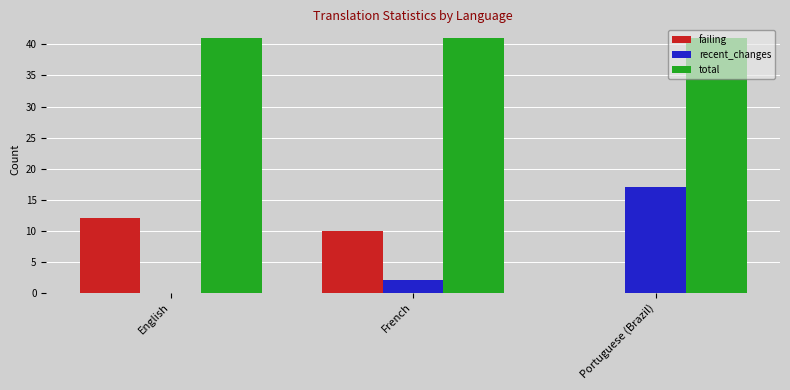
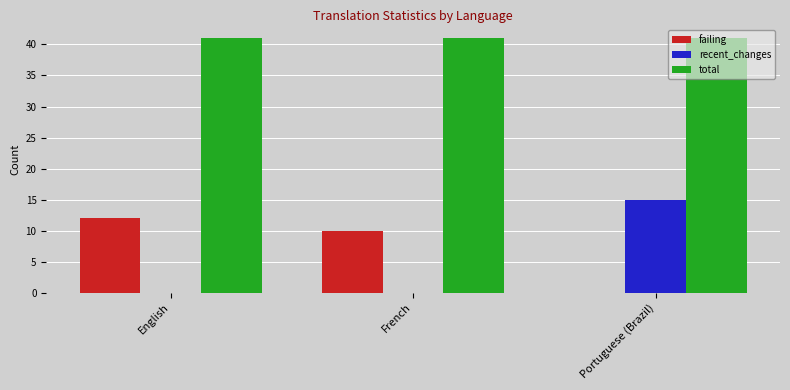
recent_changes, French: 2 -> 0
recent_changes, Portuguese (Brazil): 17 -> 15
